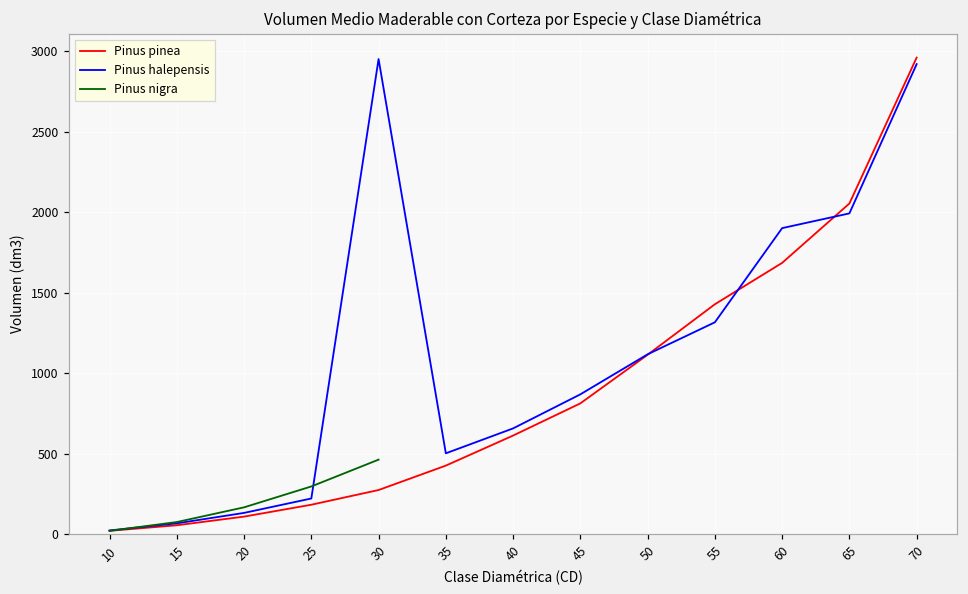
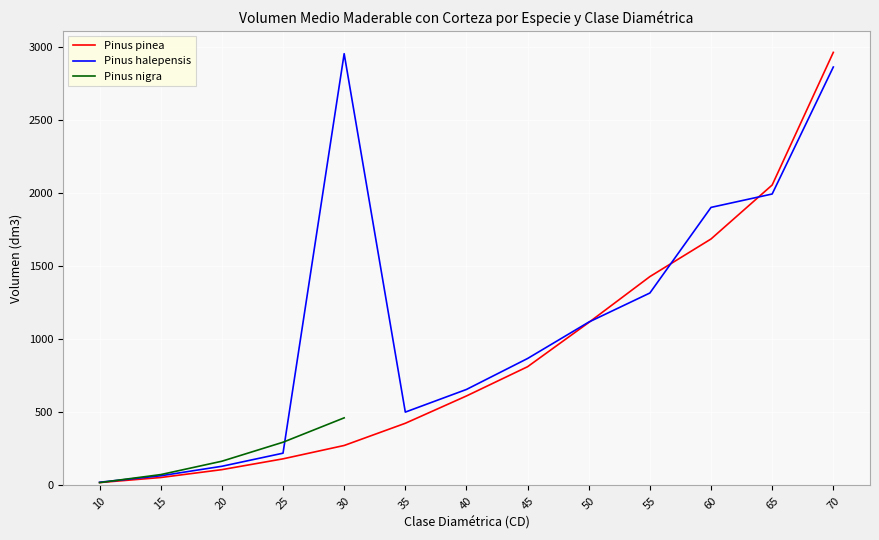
Pinus halepensis, 70: 2920 -> 2860
